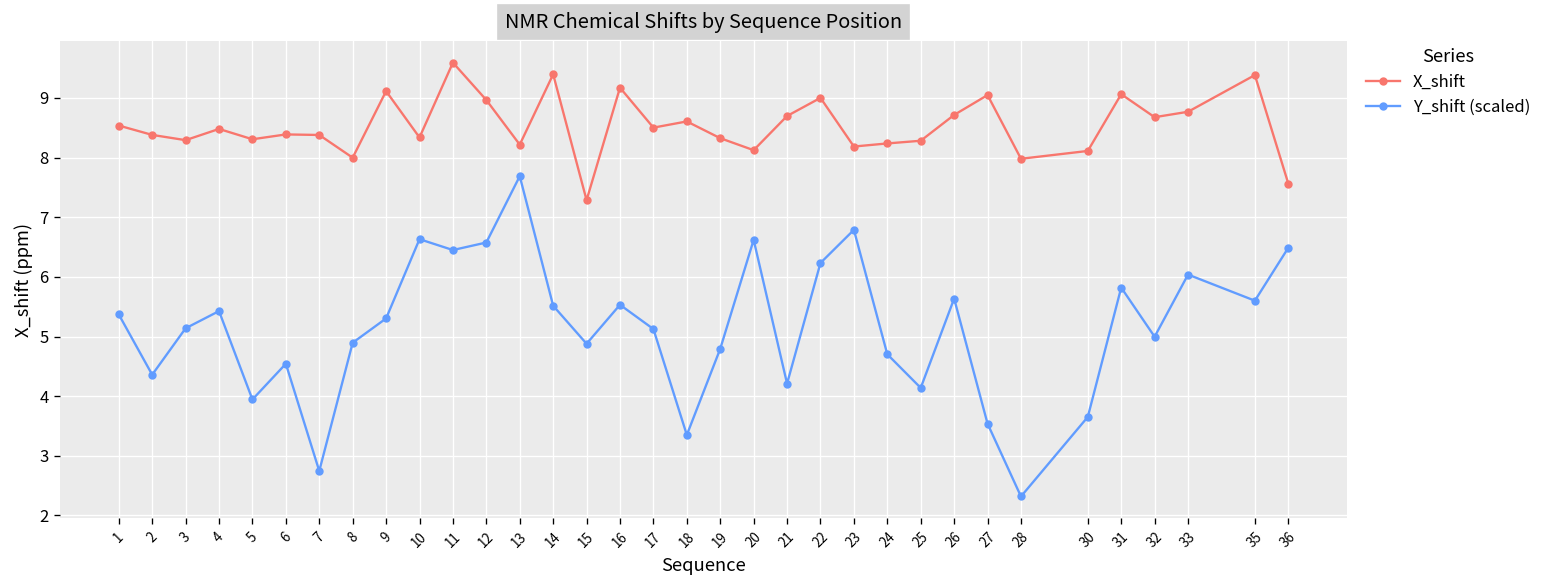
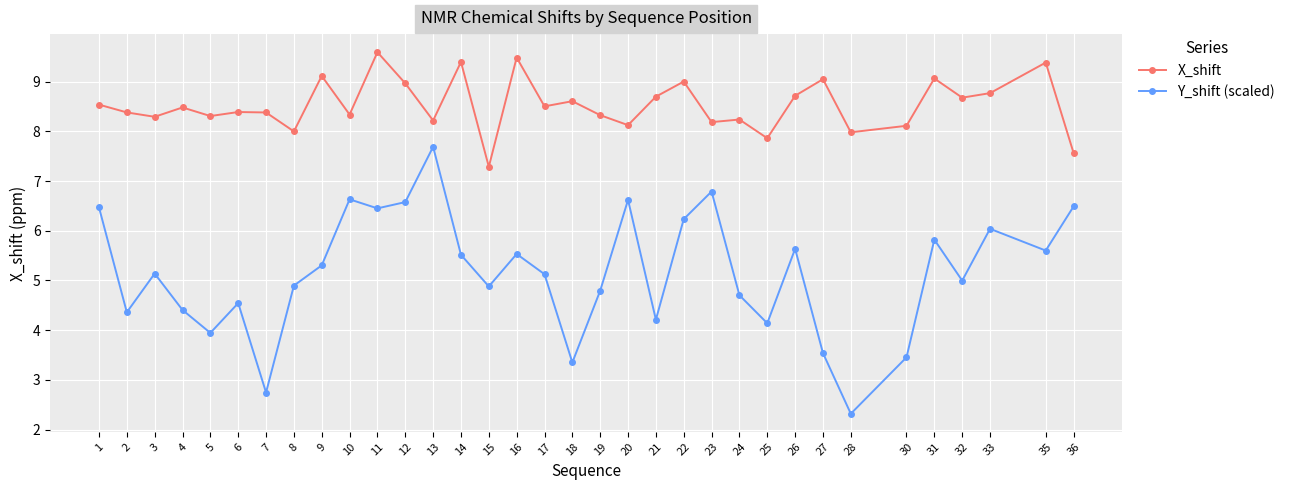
Y_shift (scaled), 1: 5.4 -> 6.5
Y_shift (scaled), 4: 5.4 -> 4.4
X_shift, 16: 9.2 -> 9.5
X_shift, 25: 8.3 -> 7.9
Y_shift (scaled), 30: 3.7 -> 3.5
